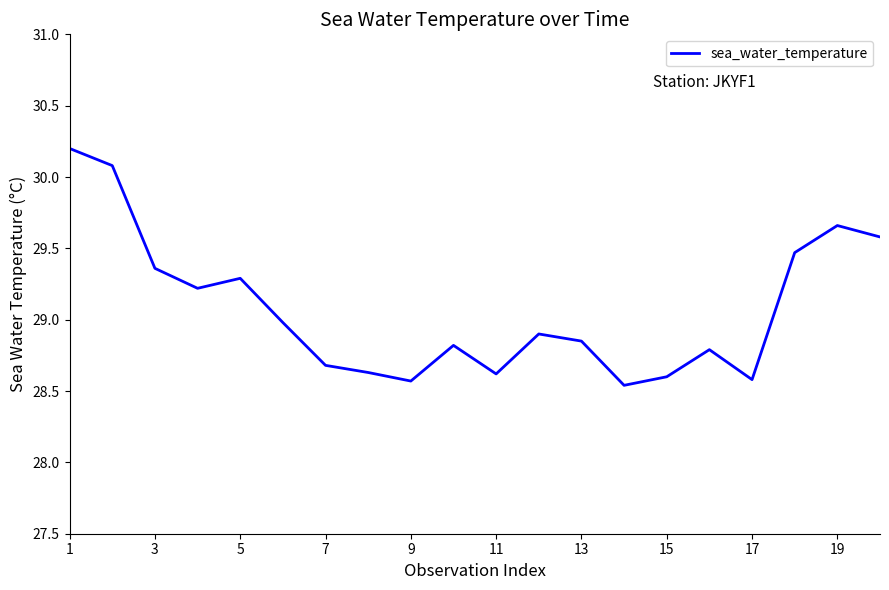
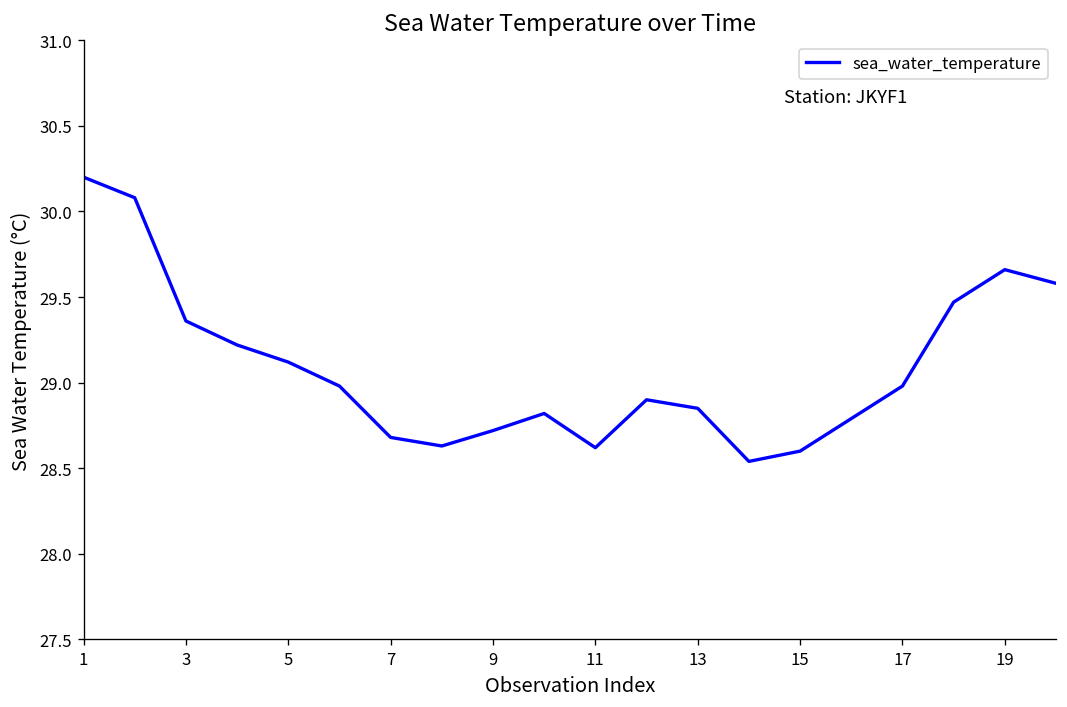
5: 29.29 -> 29.12
9: 28.57 -> 28.72
17: 28.58 -> 28.98
